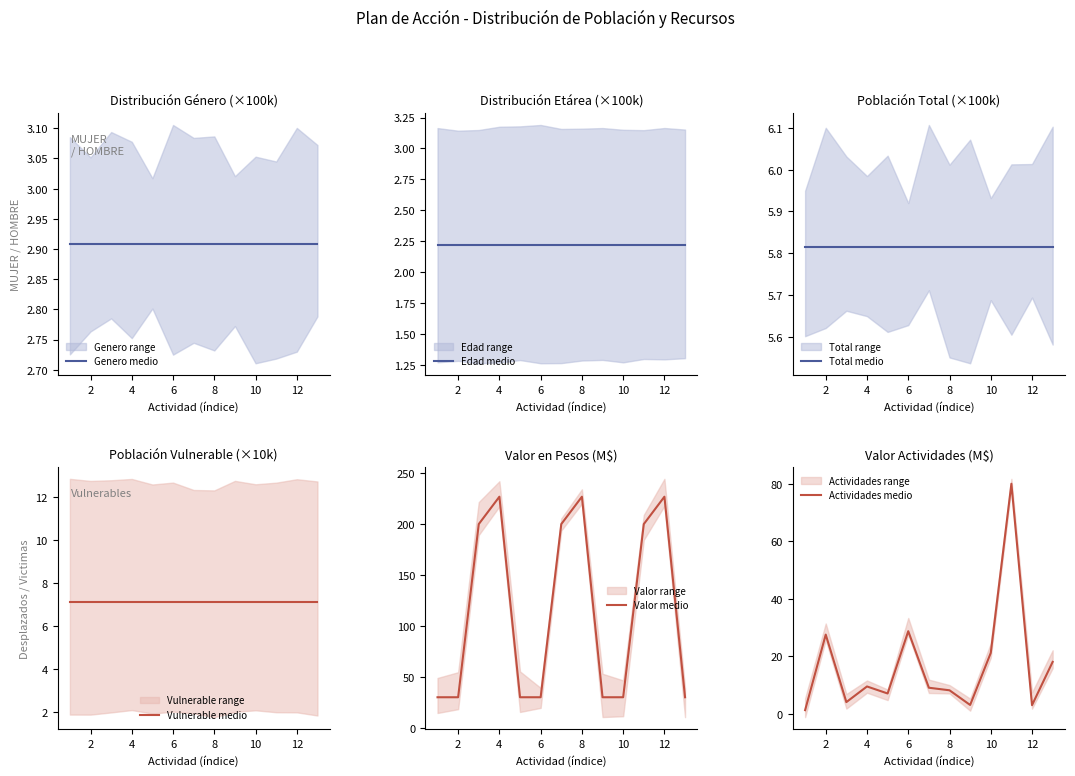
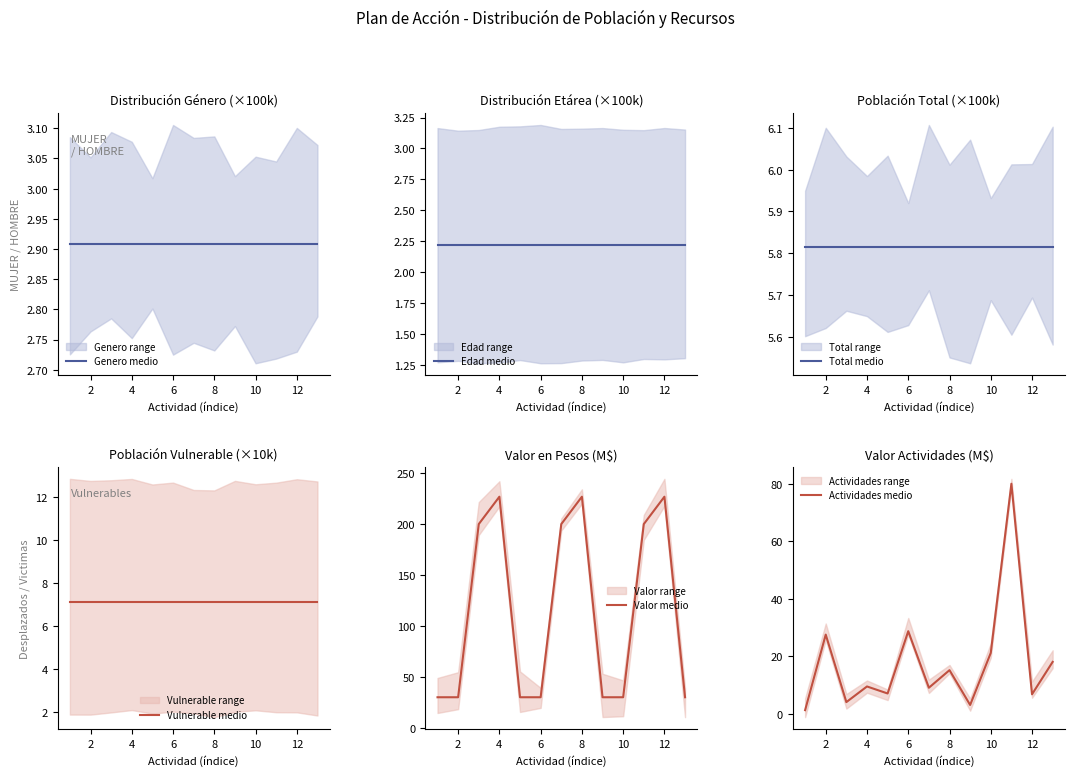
Valor Actividades (M$), Actividades medio, 8: 8 -> 15
Valor Actividades (M$), Actividades medio, 12: 3 -> 7
